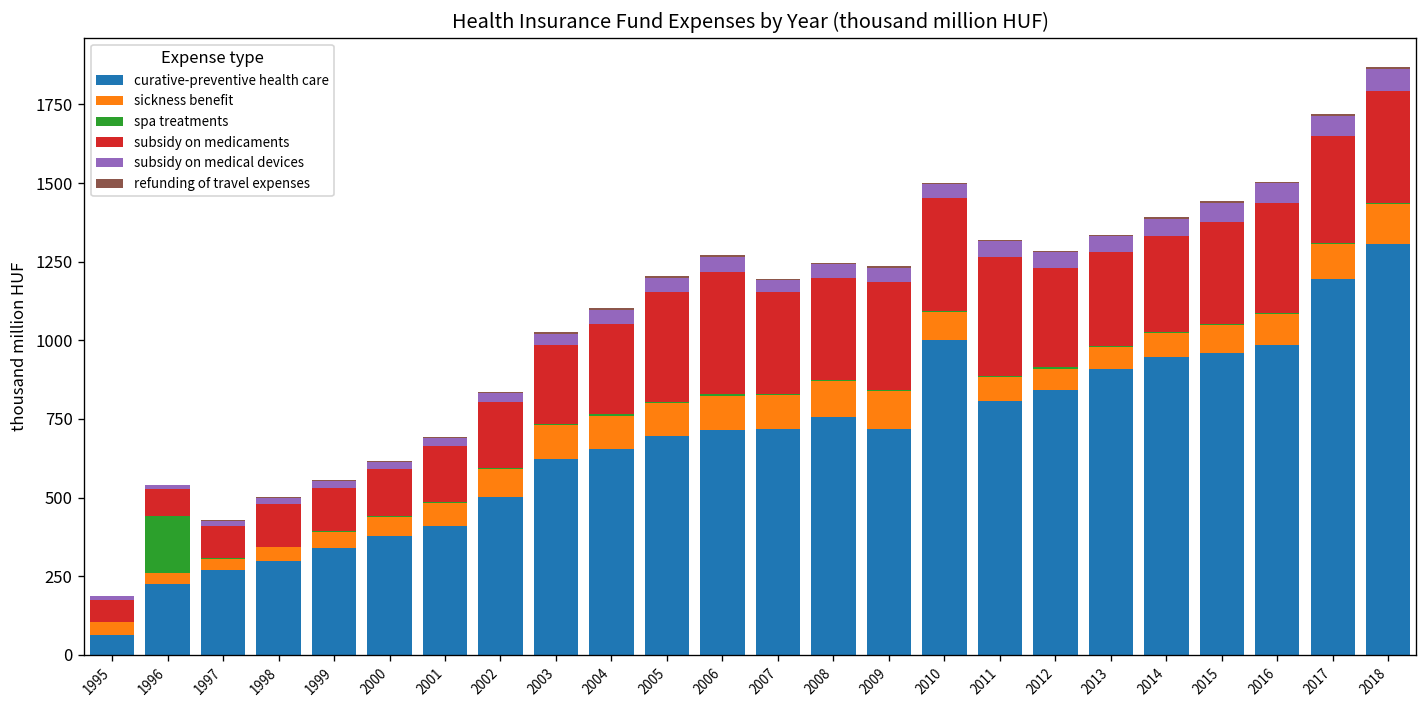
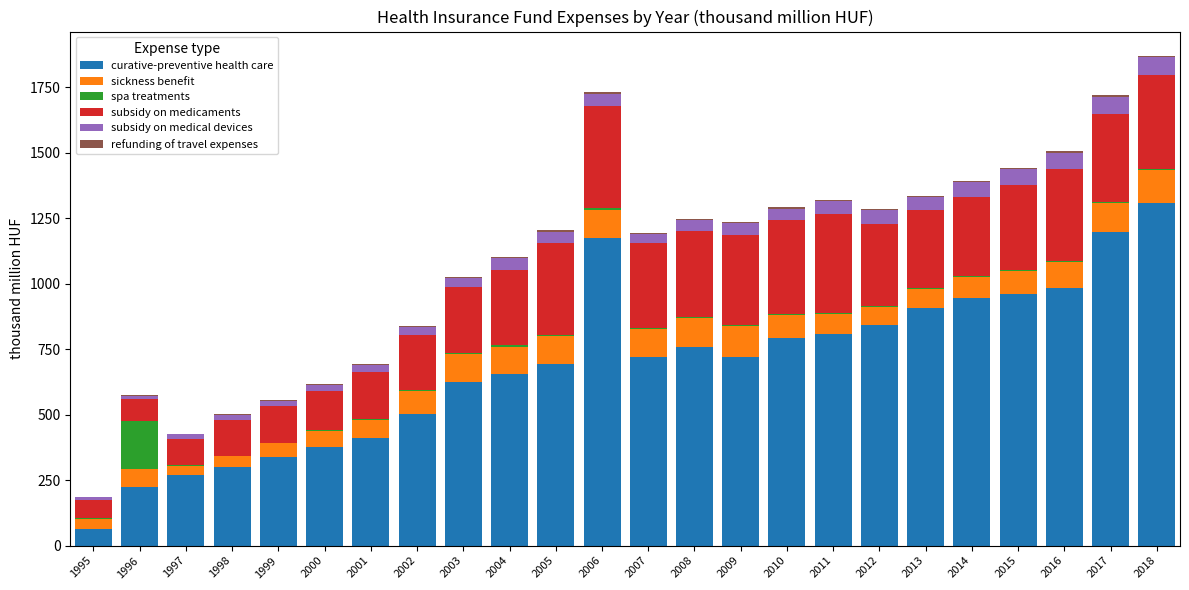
sickness benefit, 1996: 30 -> 70
curative-preventive health care, 2006: 710 -> 1170
curative-preventive health care, 2010: 1000 -> 790
